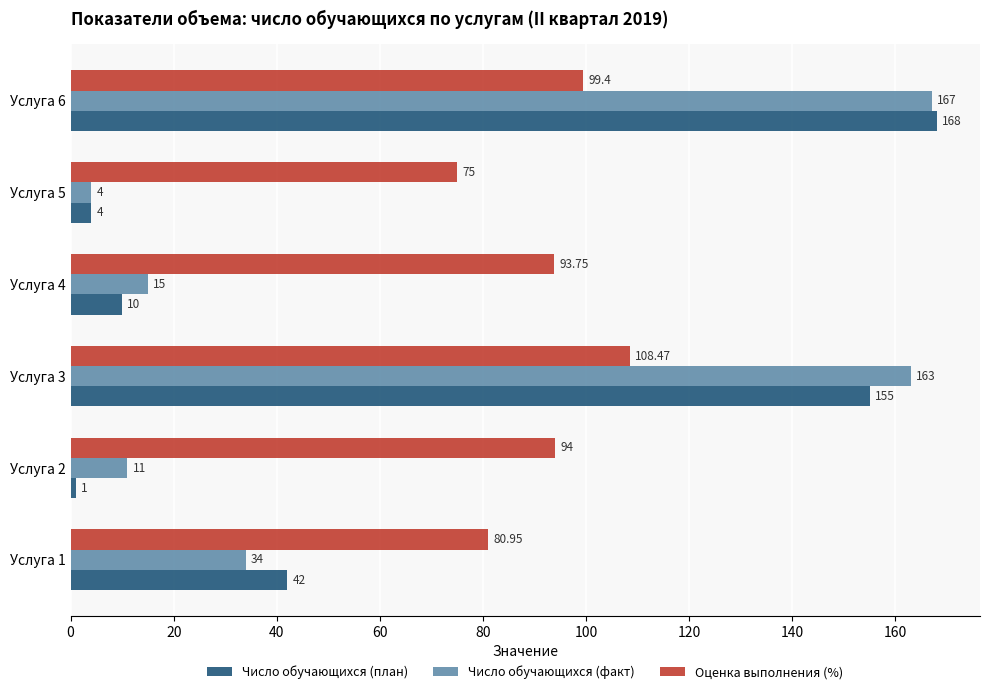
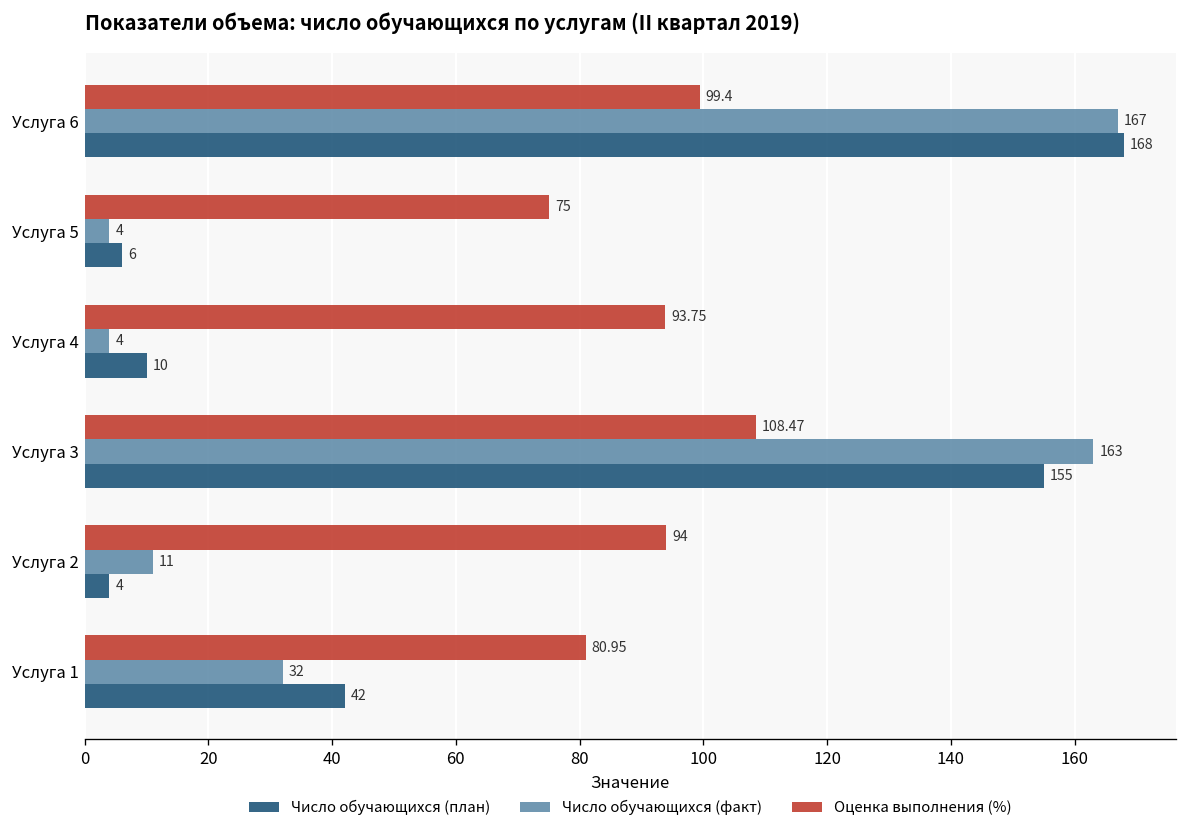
Число обучающихся (план), Услуга 5: 4 -> 6
Число обучающихся (факт), Услуга 4: 15 -> 4
Число обучающихся (план), Услуга 2: 1 -> 4
Число обучающихся (факт), Услуга 1: 34 -> 32
